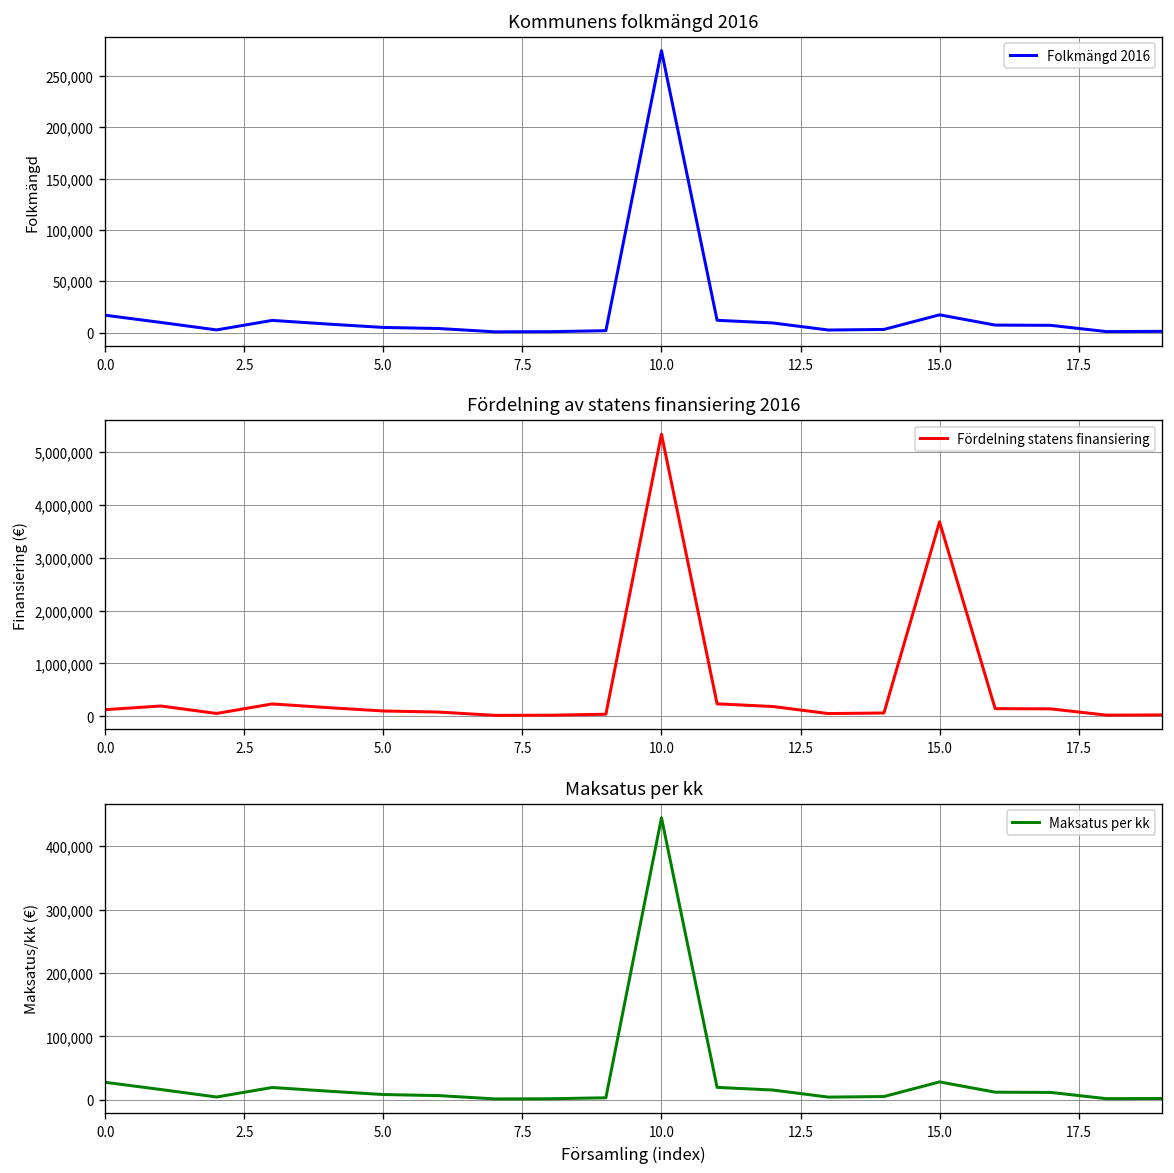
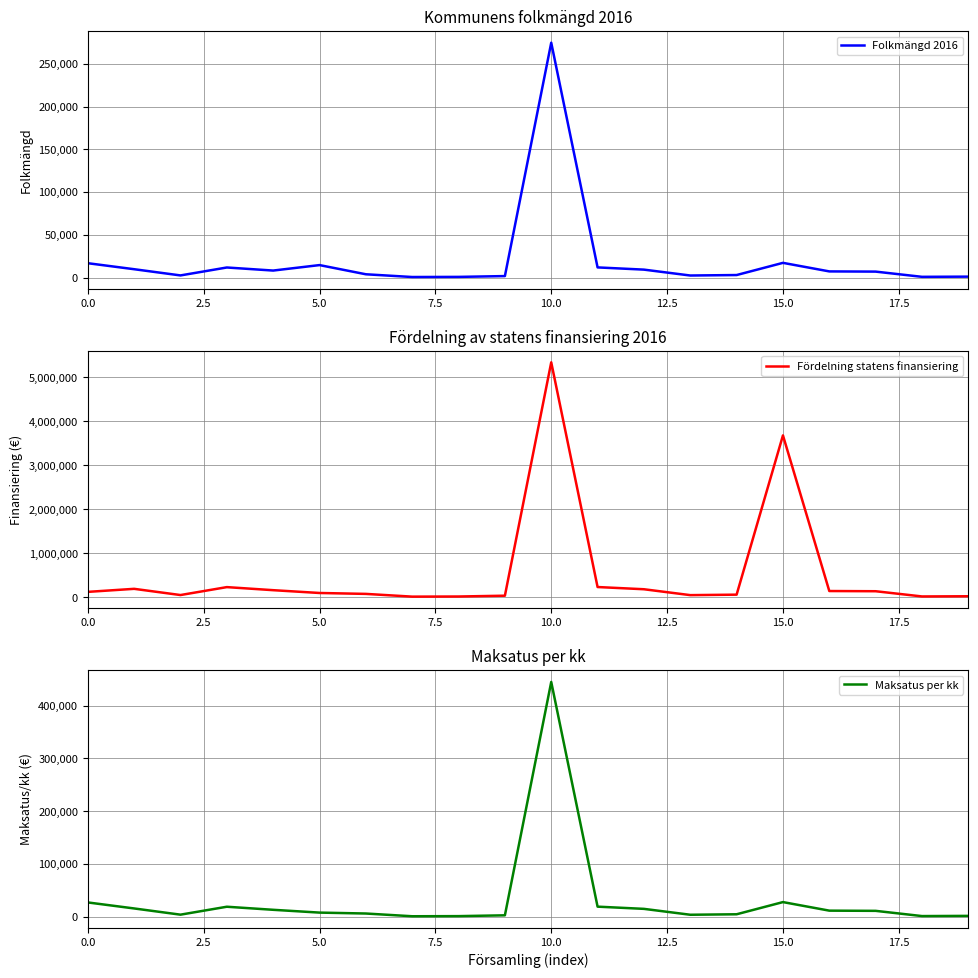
Kommunens folkmängd 2016, 5.0: 5,000 -> 15,000
